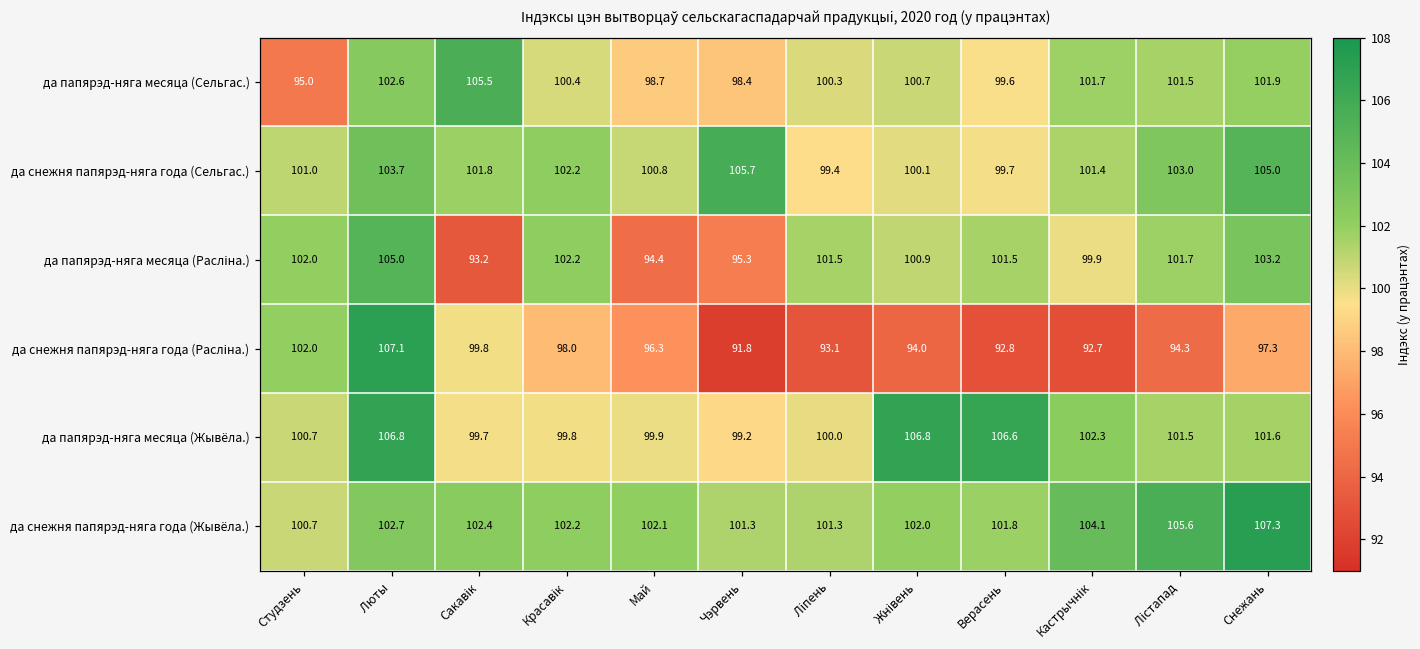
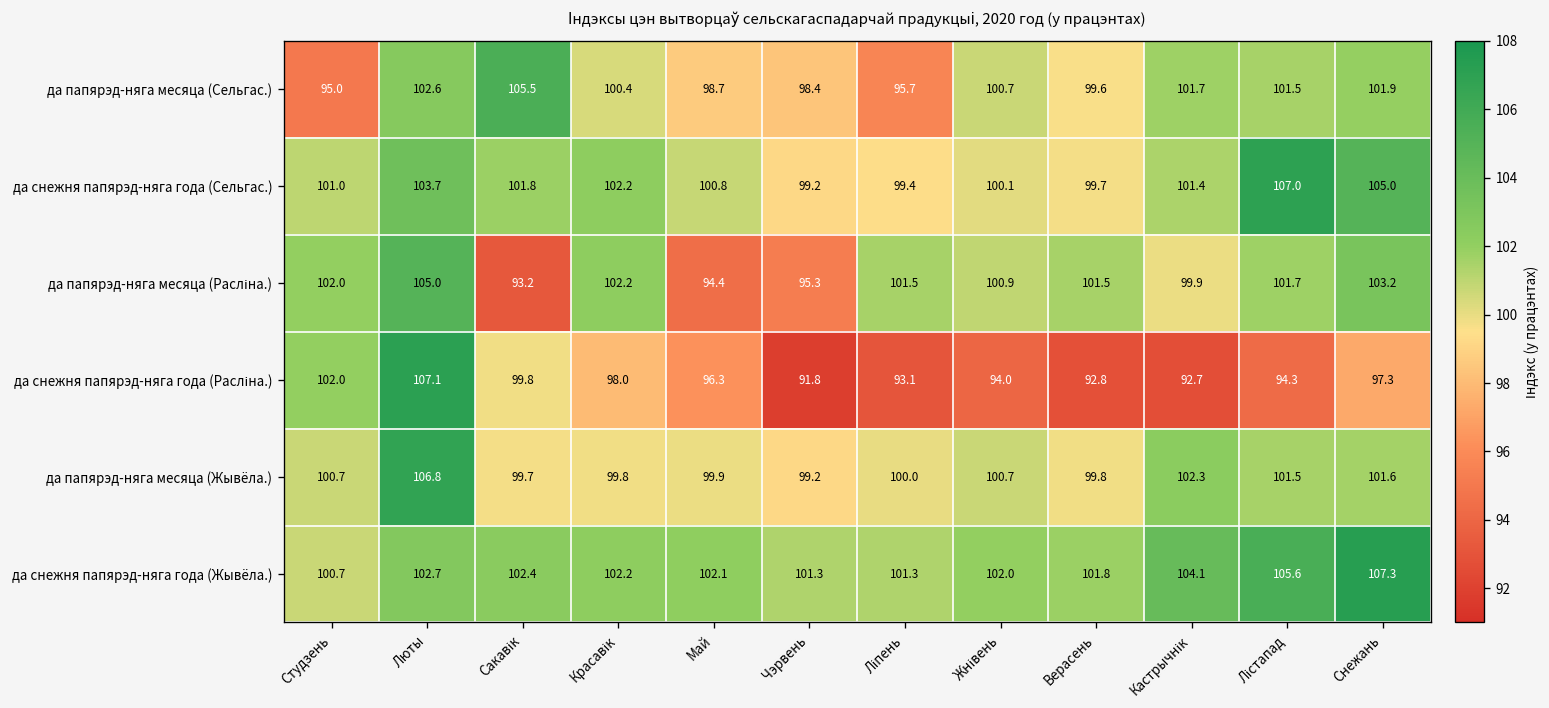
да папярэд-няга месяца (Сельгас.), Ліпень: 100.3 -> 95.7
да снежня папярэд-няга года (Сельгас.), Чэрвень: 105.7 -> 99.2
да снежня папярэд-няга года (Сельгас.), Лістапад: 103.0 -> 107.0
да папярэд-няга месяца (Жывёла.), Жнівень: 106.8 -> 100.7
да папярэд-няга месяца (Жывёла.), Верасень: 106.6 -> 99.8
